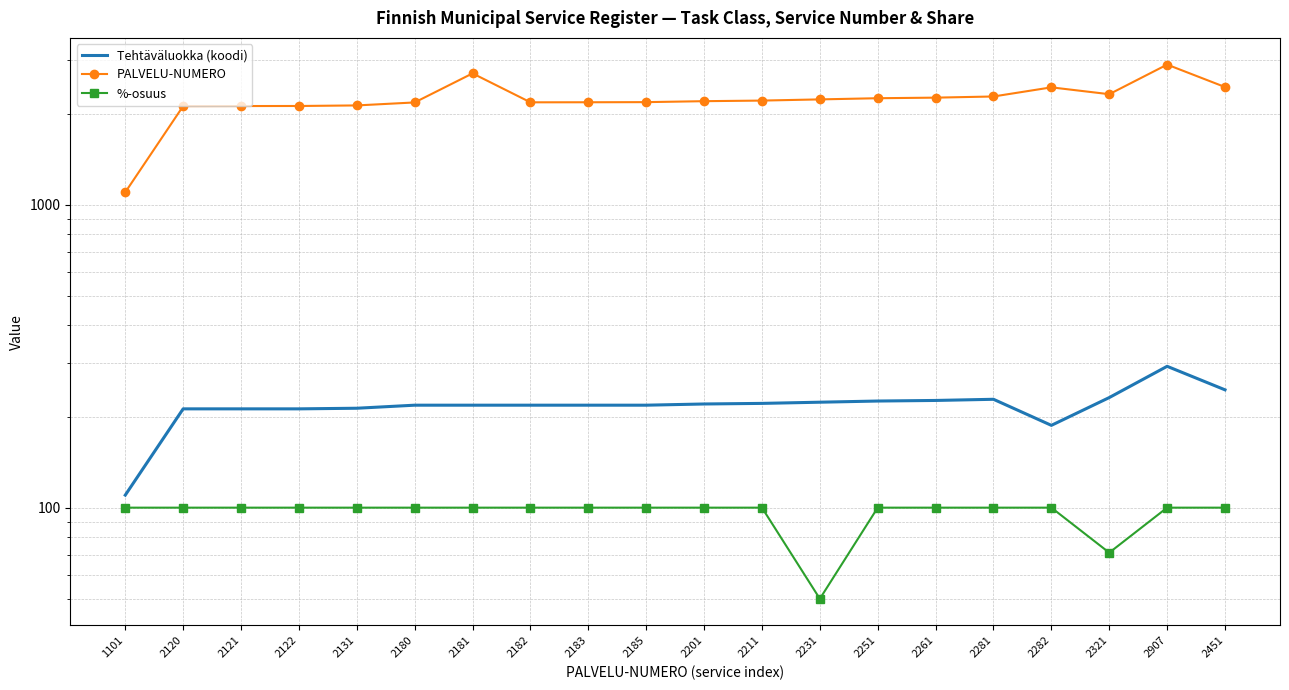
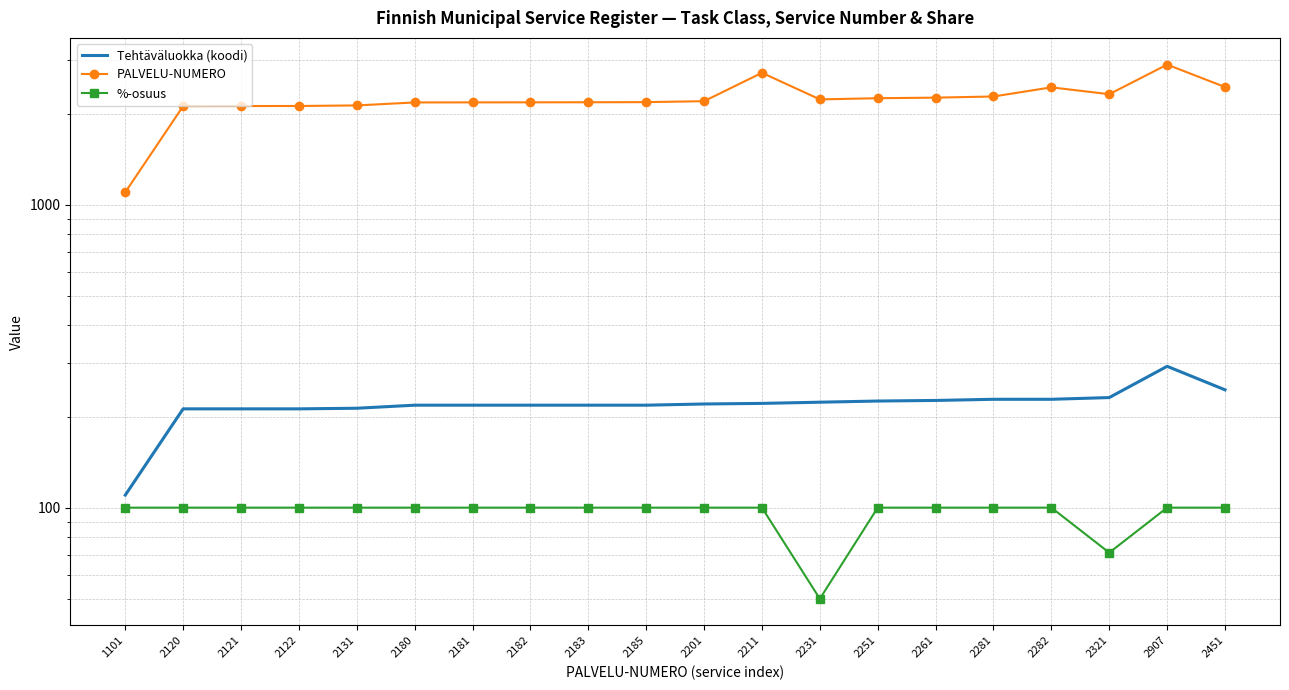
PALVELU-NUMERO, 2181: 2700 -> 2200
PALVELU-NUMERO, 2211: 2200 -> 2700
Tehtäväluokka (koodi), 2282: 190 -> 230
